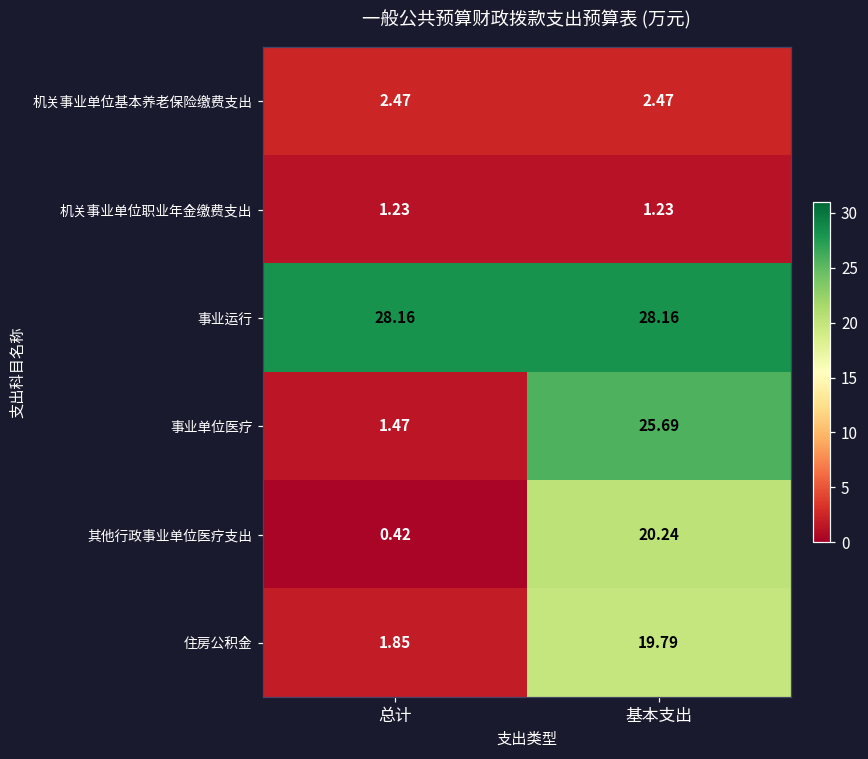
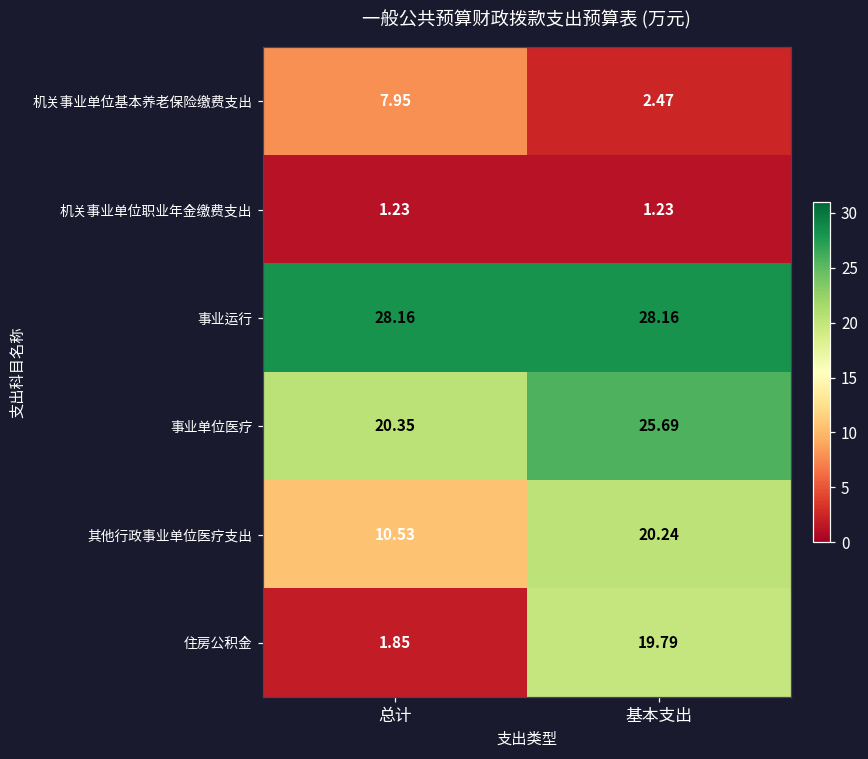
机关事业单位基本养老保险缴费支出, 总计: 2.47 -> 7.95
事业单位医疗, 总计: 1.47 -> 20.35
其他行政事业单位医疗支出, 总计: 0.42 -> 10.53
